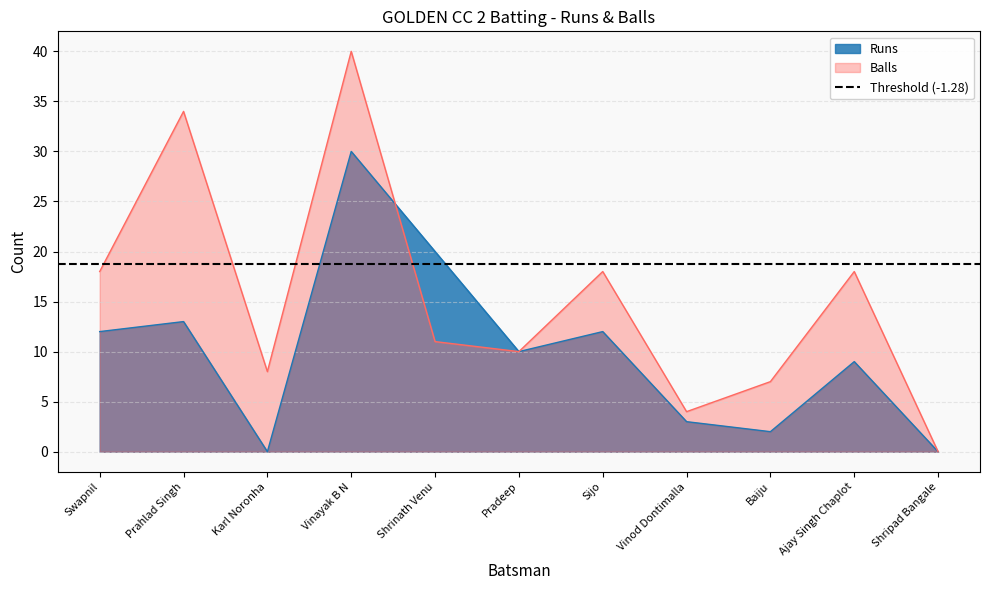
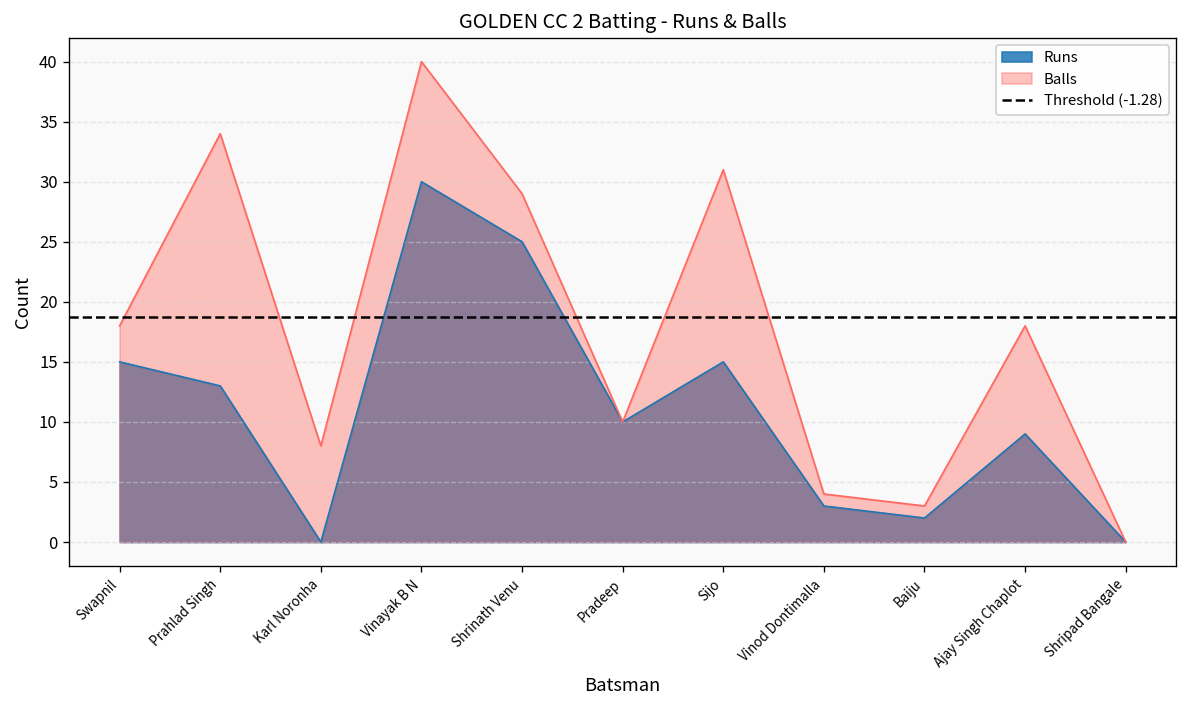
Runs, Swapnil: 12 -> 15
Runs, Shrinath Venu: 20 -> 25
Balls, Shrinath Venu: 11 -> 29
Runs, Sijo: 12 -> 15
Balls, Sijo: 18 -> 31
Balls, Baiju: 7 -> 3
